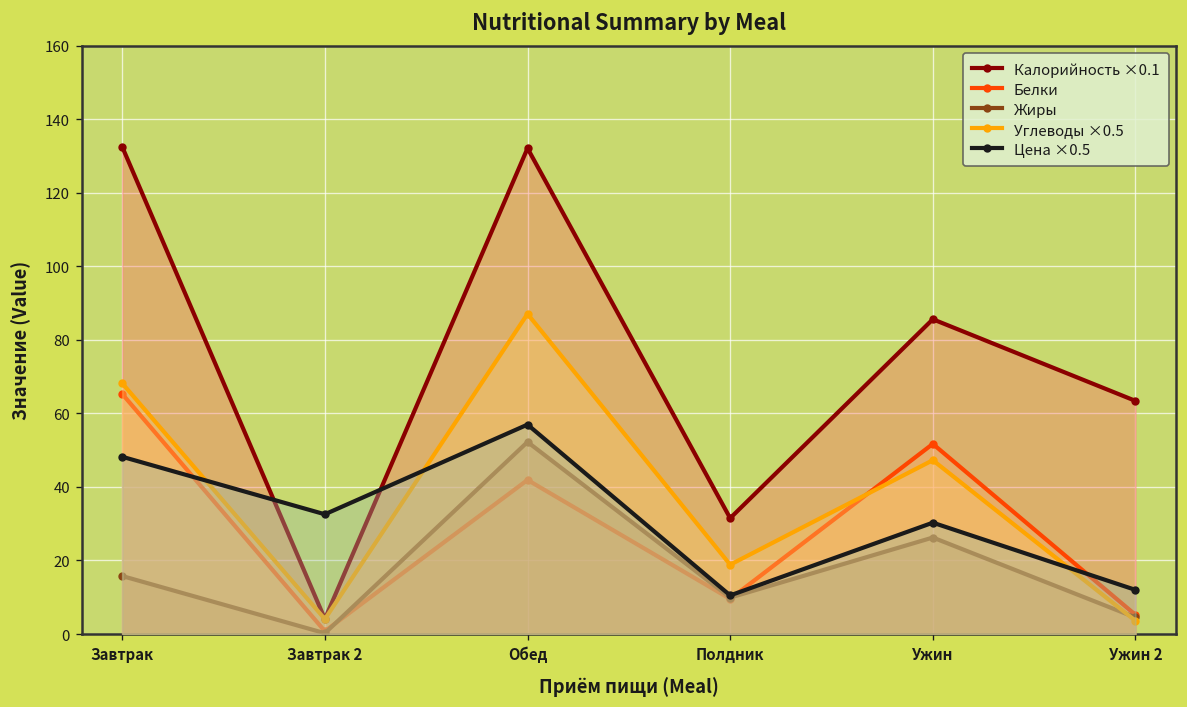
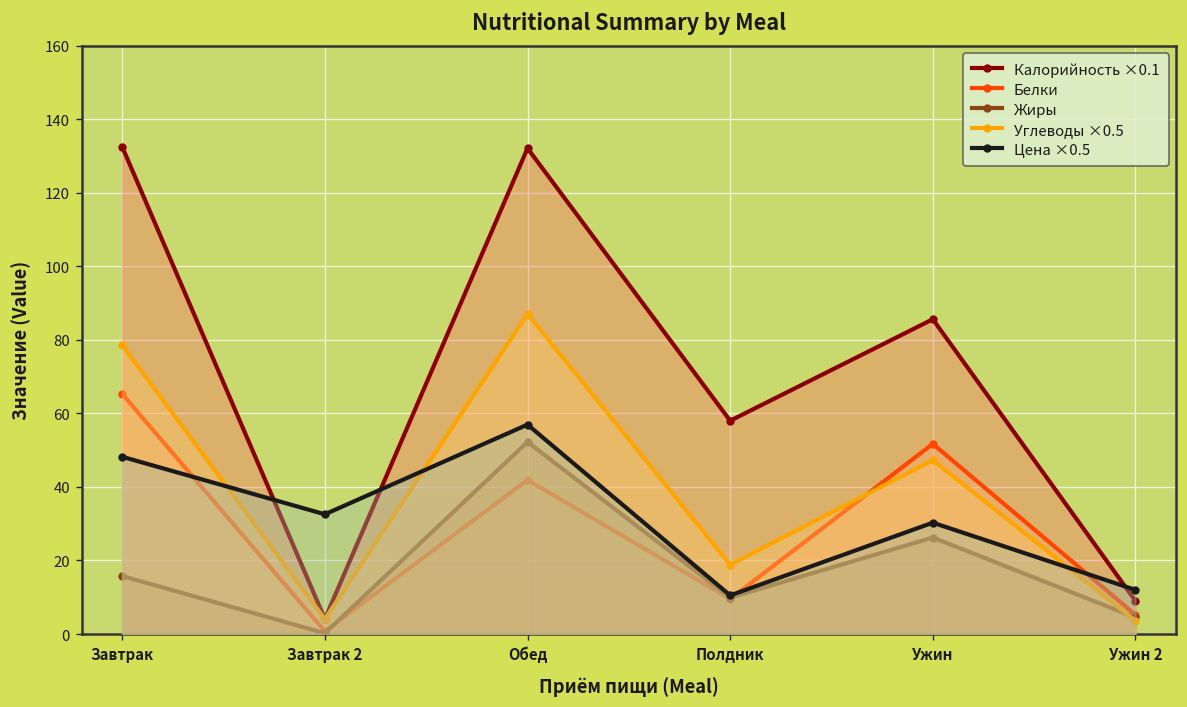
Углеводы ×0.5, Завтрак: 68 -> 79
Калорийность ×0.1, Полдник: 32 -> 58
Калорийность ×0.1, Ужин 2: 63 -> 9
